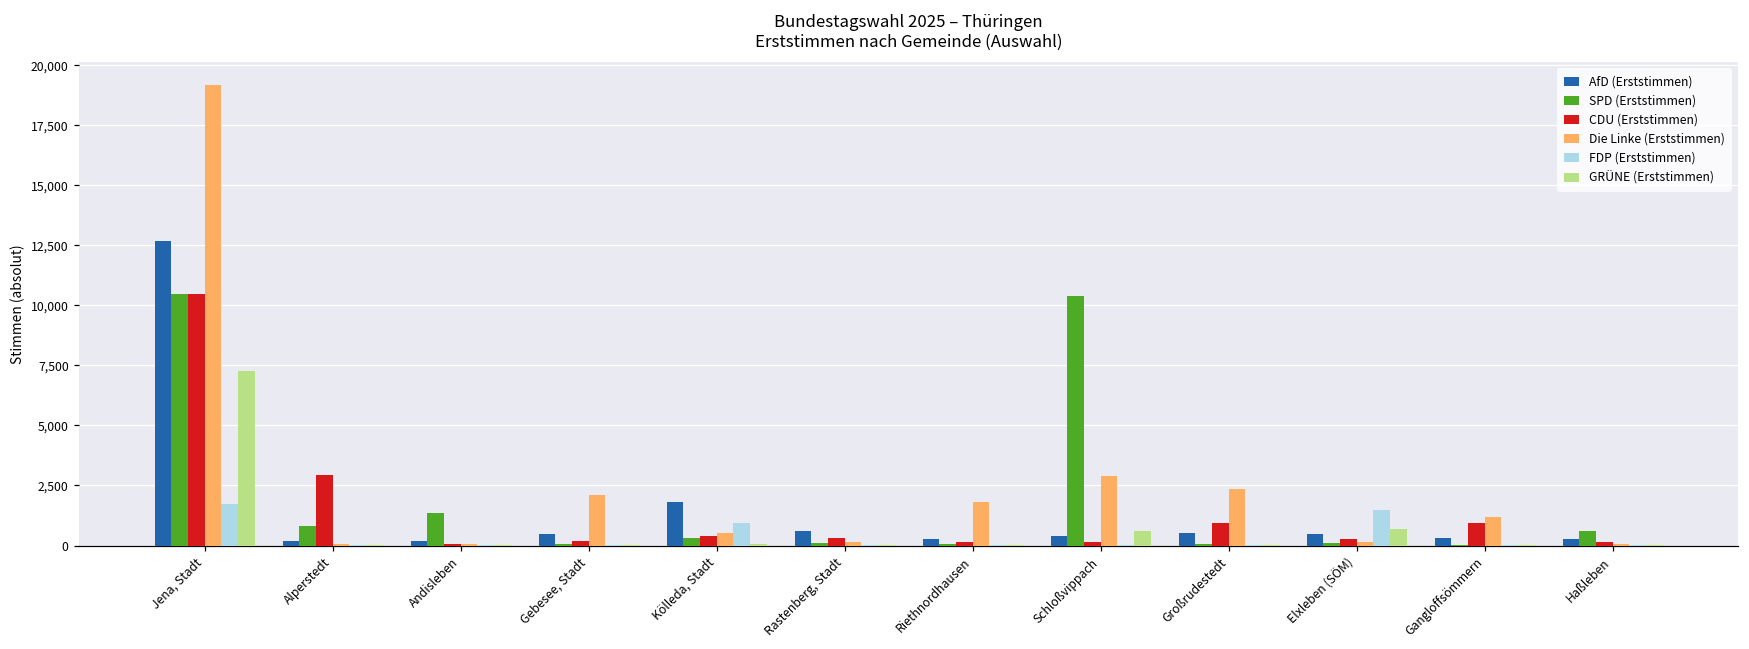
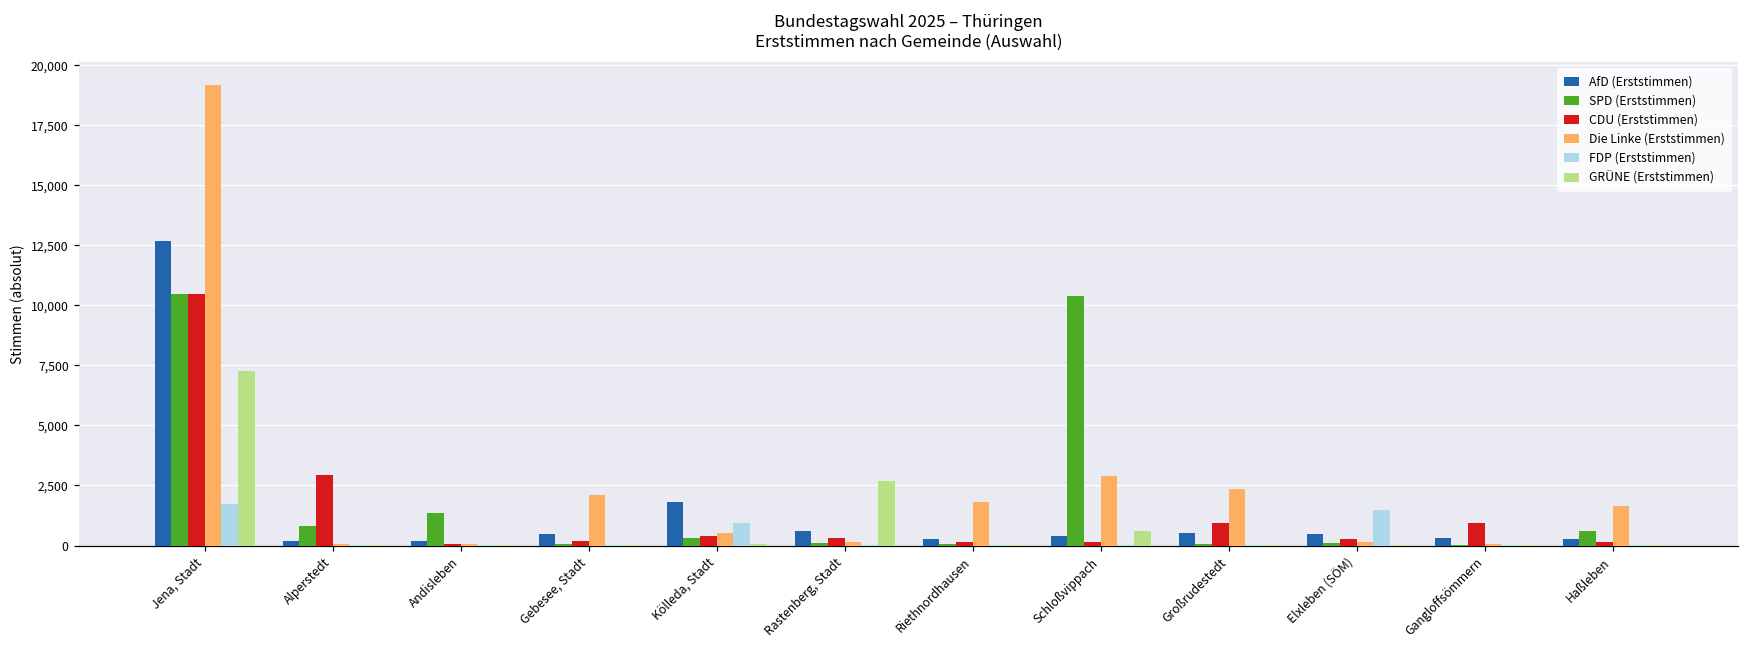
GRÜNE (Erststimmen), Rastenberg, Stadt: 0 -> 2,700
GRÜNE (Erststimmen), Elxleben (SÖM): 700 -> 0
Die Linke (Erststimmen), Gangloffsömmern: 1,200 -> 100
Die Linke (Erststimmen), Haßleben: 100 -> 1,600
